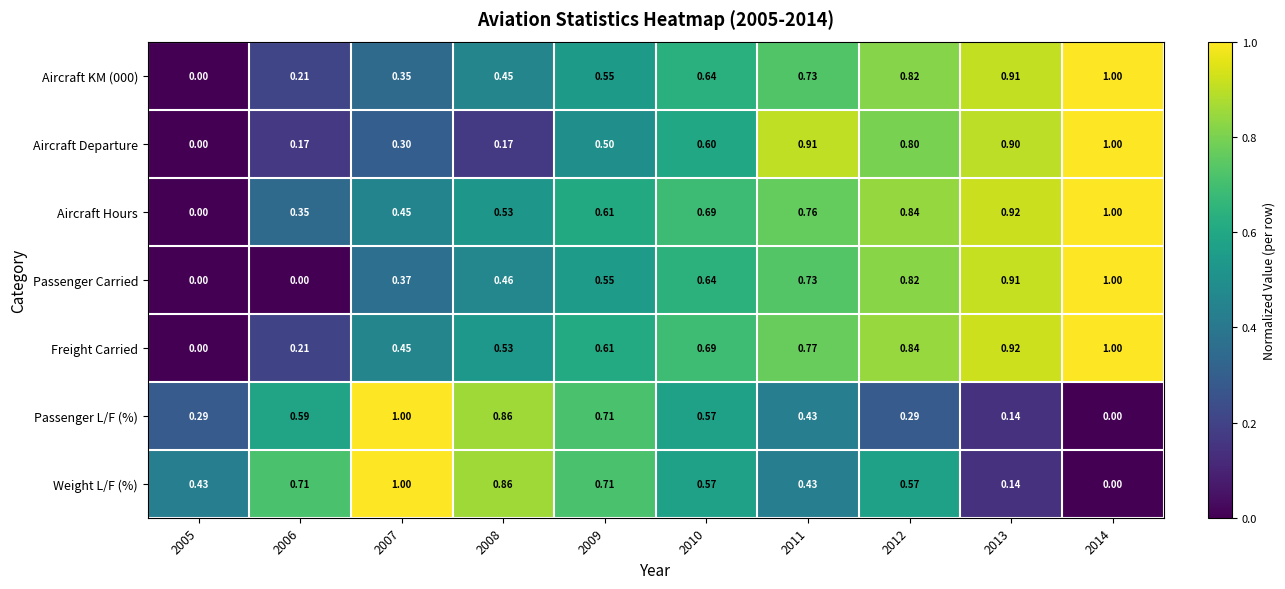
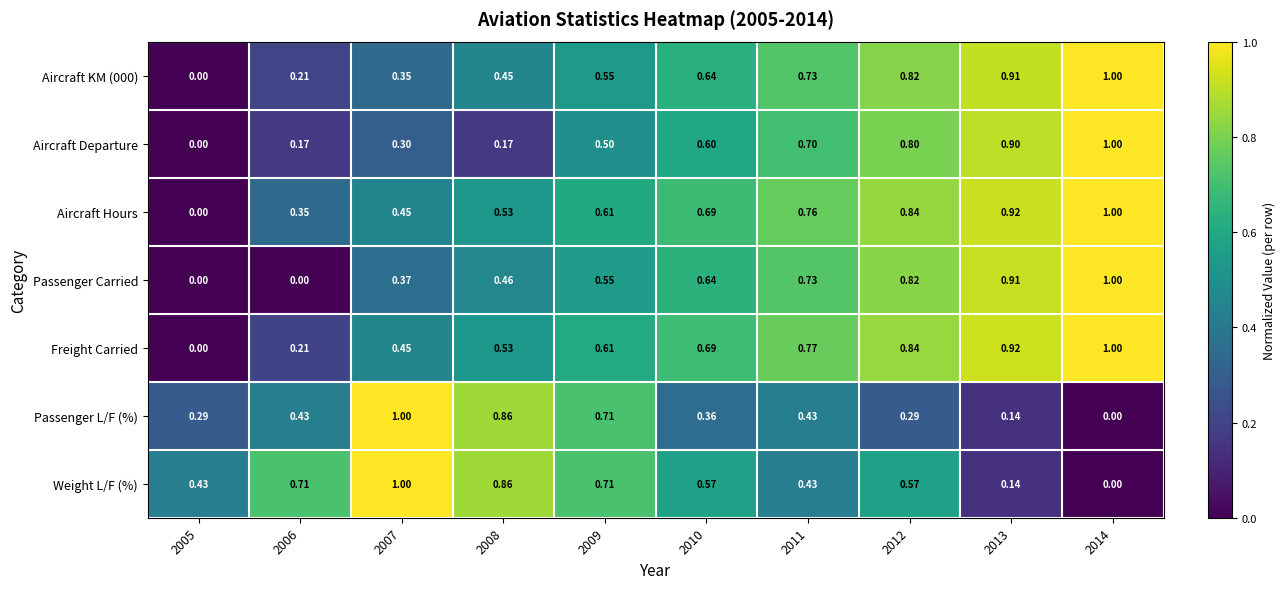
Aircraft Departure, 2011: 0.91 -> 0.70
Passenger L/F (%), 2006: 0.59 -> 0.43
Passenger L/F (%), 2010: 0.57 -> 0.36
